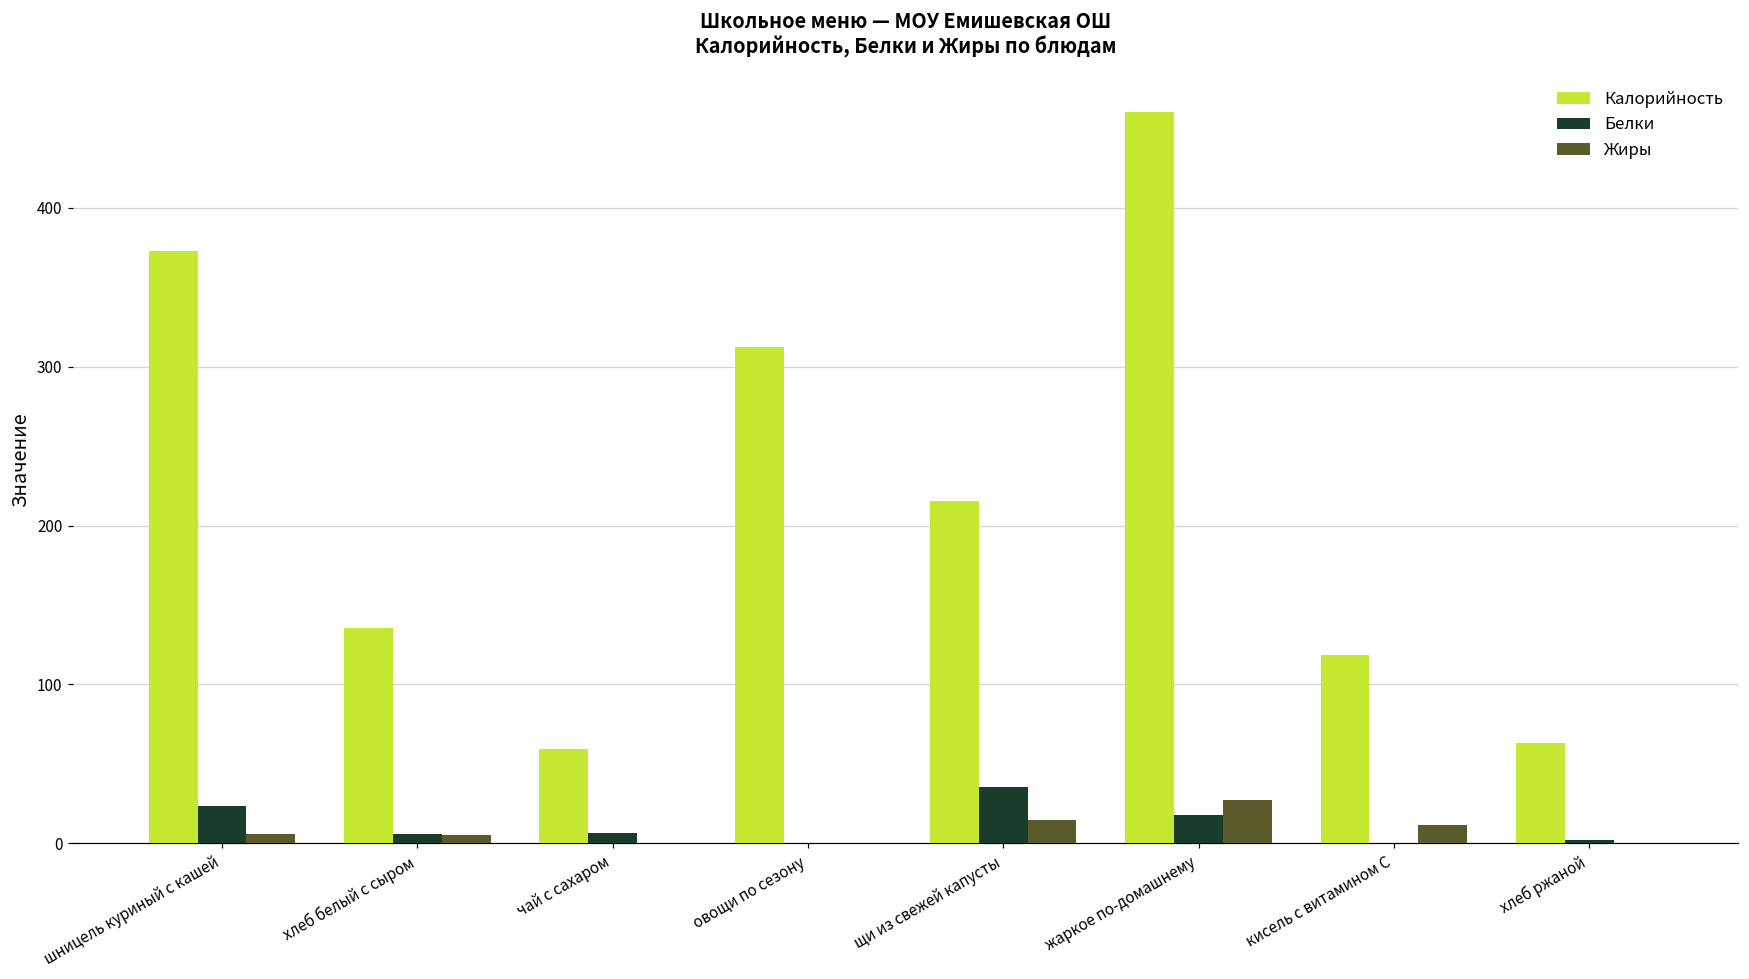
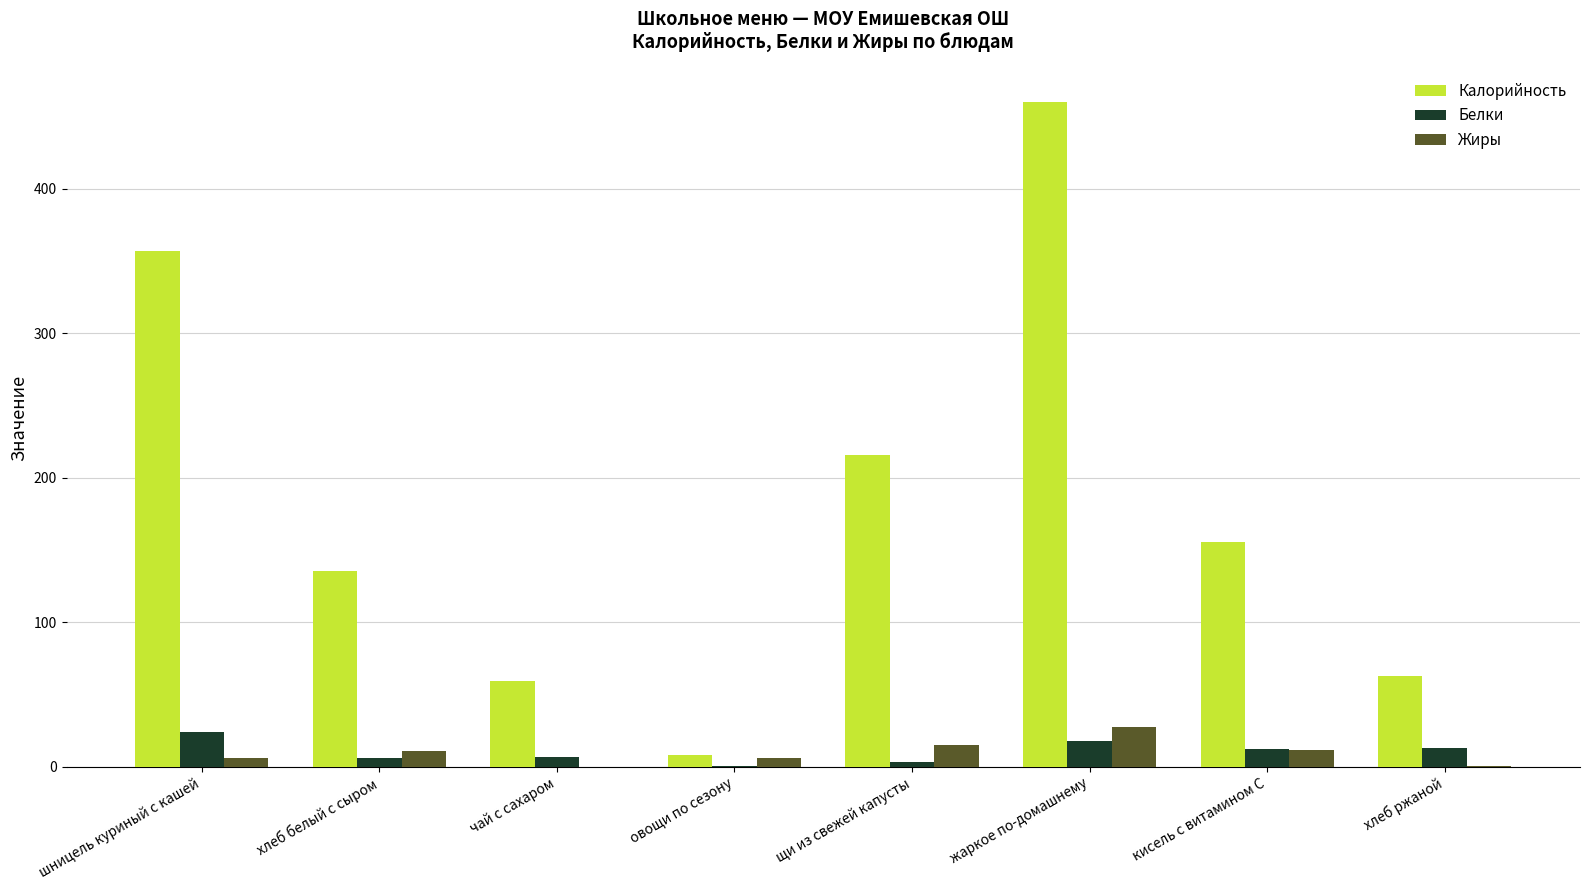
Калорийность, шницель куриный с кашей: 373 -> 357
Жиры, хлеб белый с сыром: 5 -> 11
Калорийность, овощи по сезону: 313 -> 8
Жиры, овощи по сезону: 0 -> 6
Белки, щи из свежей капусты: 35 -> 3
Калорийность, кисель с витамином С: 119 -> 155
Белки, кисель с витамином С: 0 -> 12
Белки, хлеб ржаной: 2 -> 13
